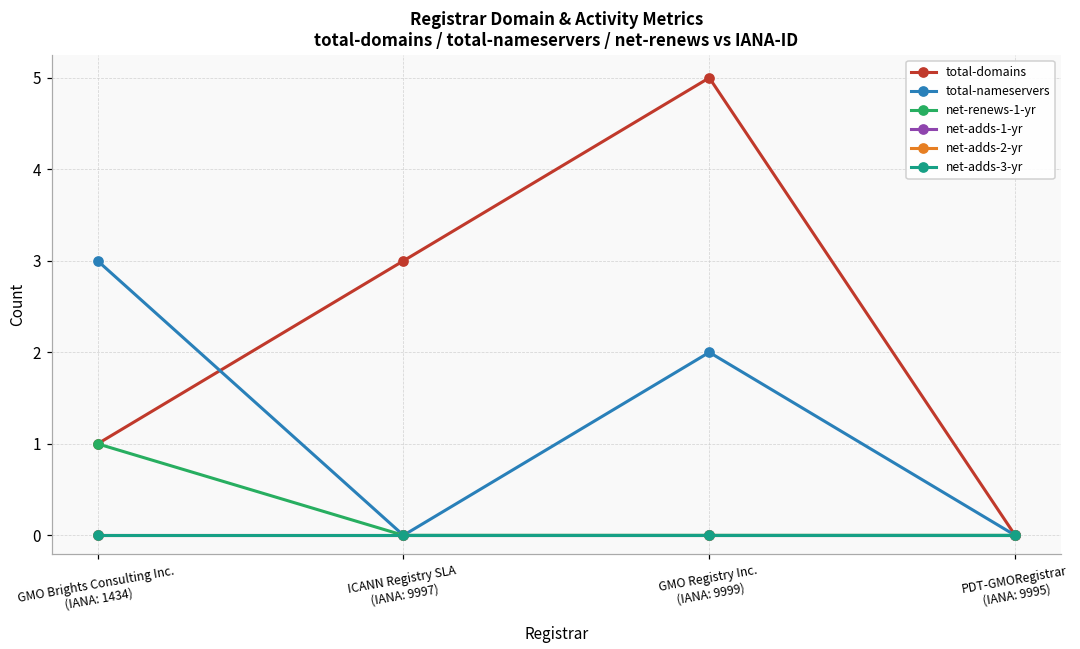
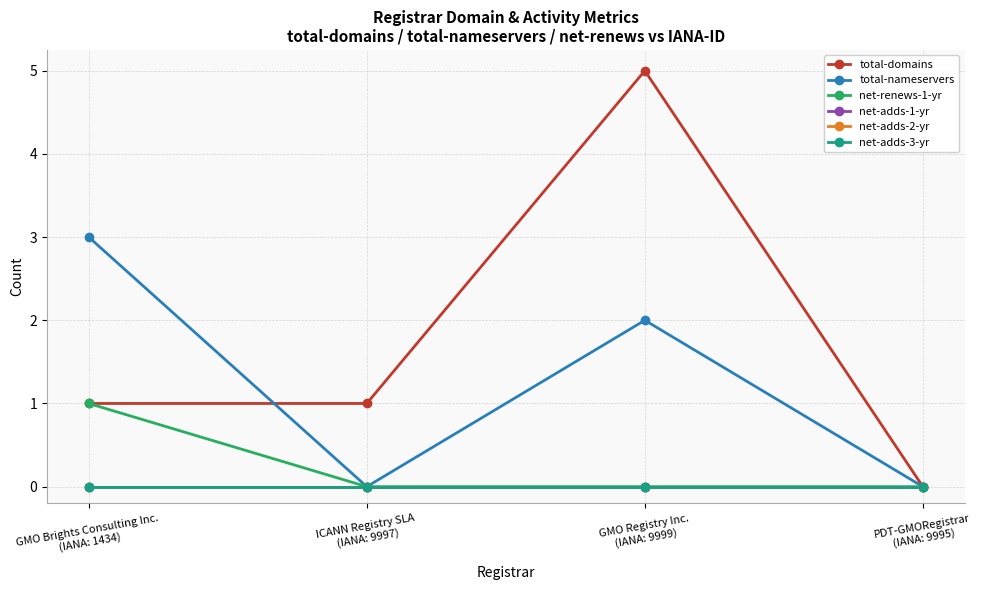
total-domains, ICANN Registry SLA (IANA: 9997): 3 -> 1
